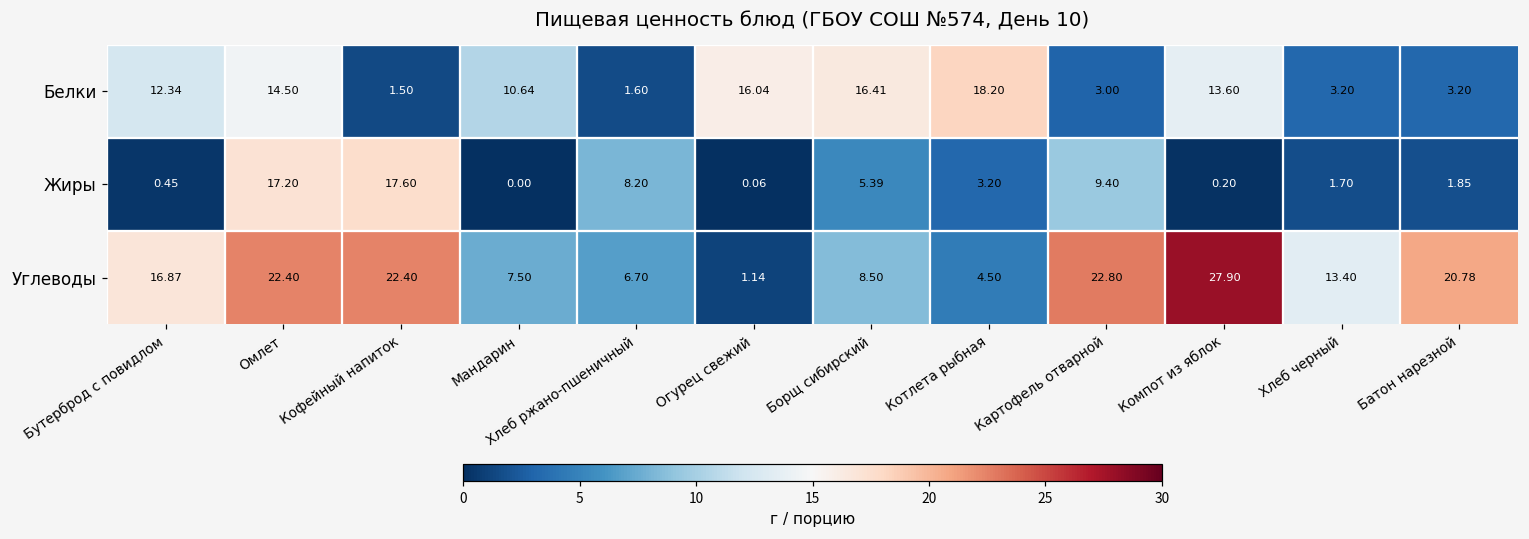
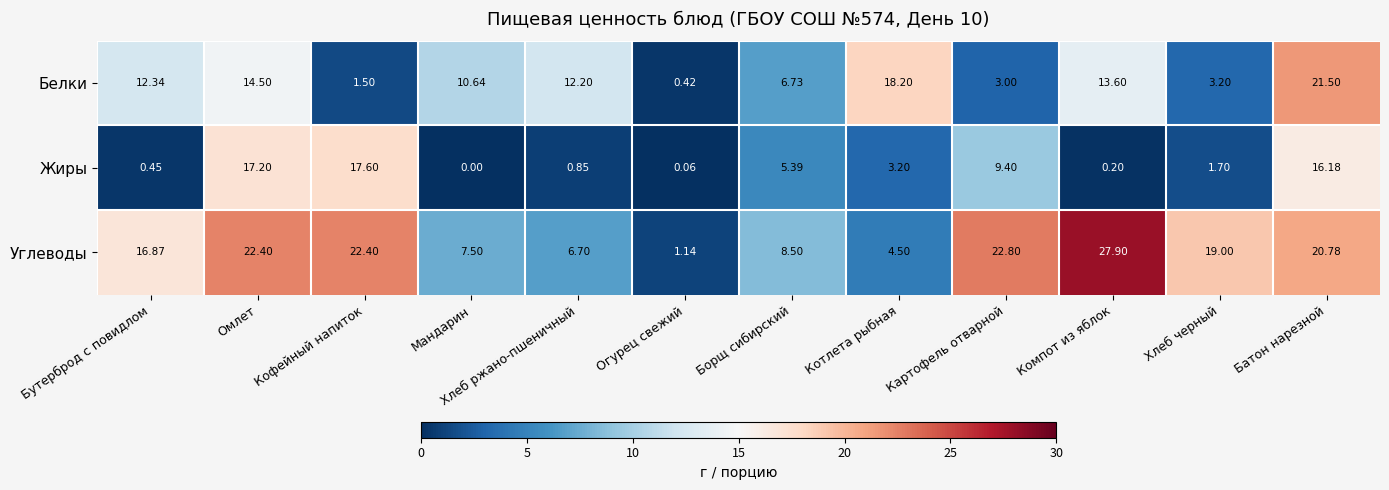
Белки, Хлеб ржано-пшеничный: 1.60 -> 12.20
Белки, Огурец свежий: 16.04 -> 0.42
Белки, Борщ сибирский: 16.41 -> 6.73
Белки, Батон нарезной: 3.20 -> 21.50
Жиры, Хлеб ржано-пшеничный: 8.20 -> 0.85
Жиры, Батон нарезной: 1.85 -> 16.18
Углеводы, Хлеб черный: 13.40 -> 19.00
